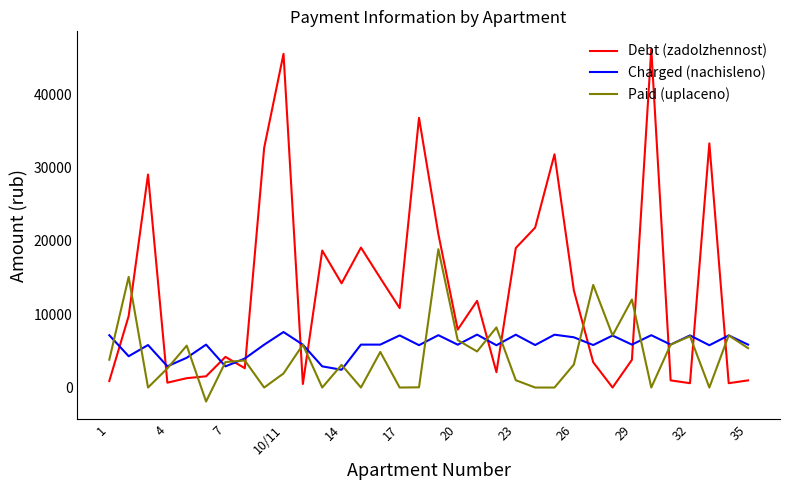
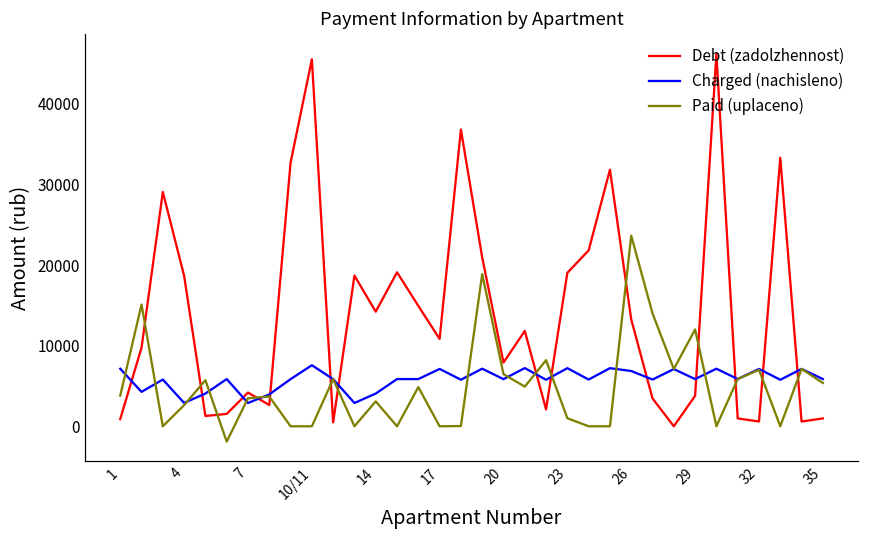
Debt (zadolzhennost), 4: 1000 -> 19000
Paid (uplaceno), 10/11: 2000 -> 0
Charged (nachisleno), 14: 2000 -> 4000
Paid (uplaceno), 26: 3000 -> 24000
